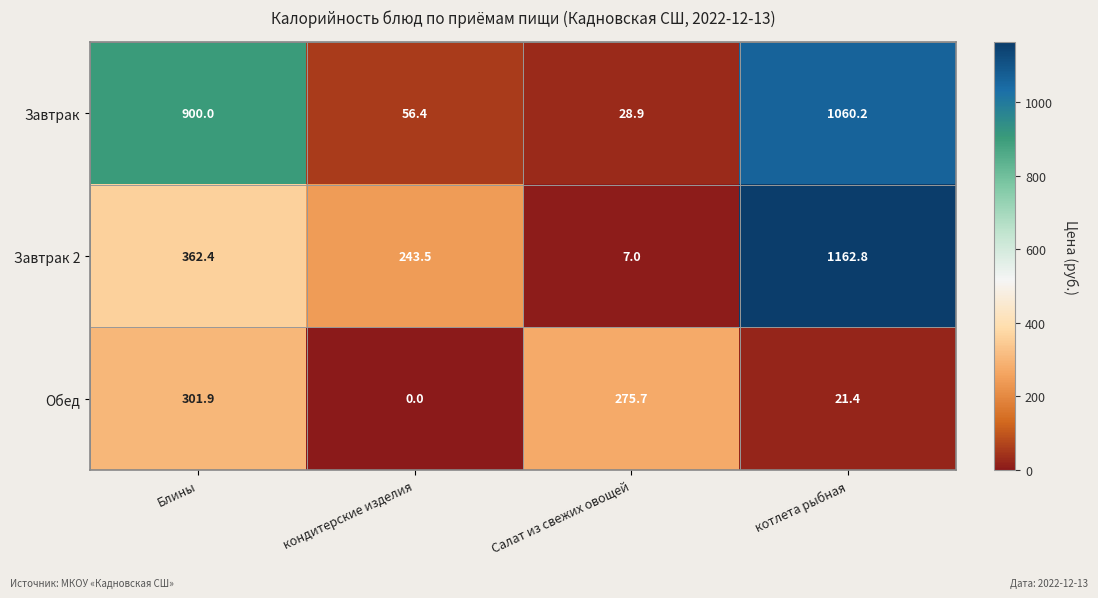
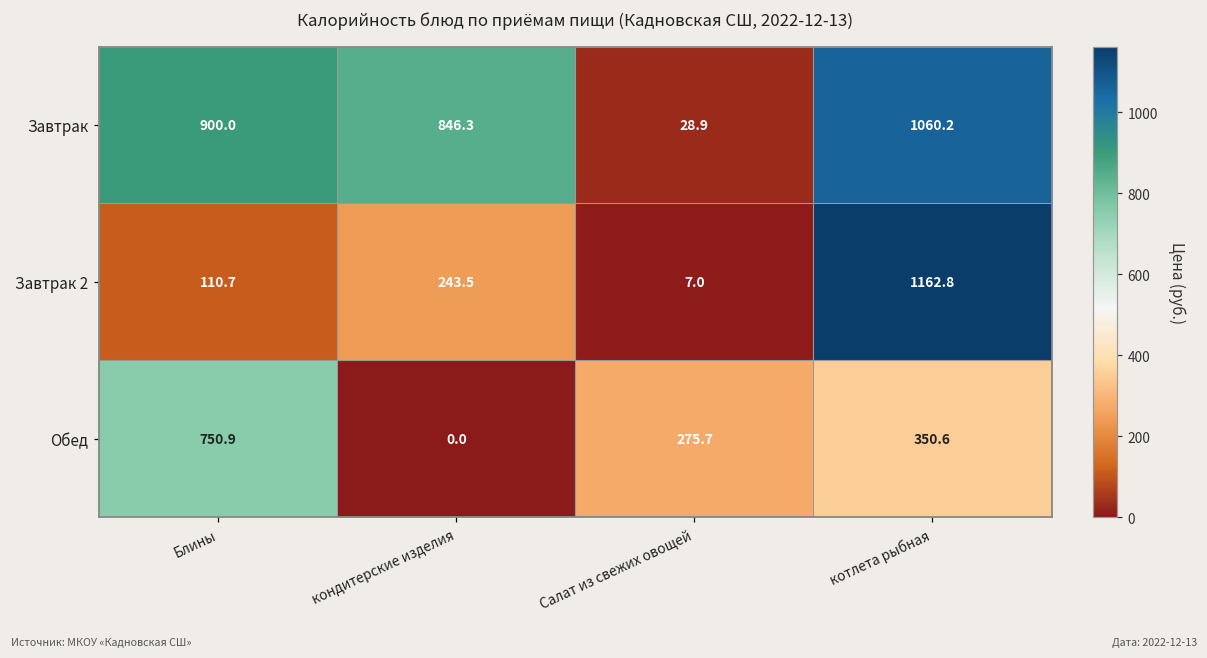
Завтрак, кондитерские изделия: 56.4 -> 846.3
Завтрак 2, Блины: 362.4 -> 110.7
Обед, Блины: 301.9 -> 750.9
Обед, котлета рыбная: 21.4 -> 350.6
